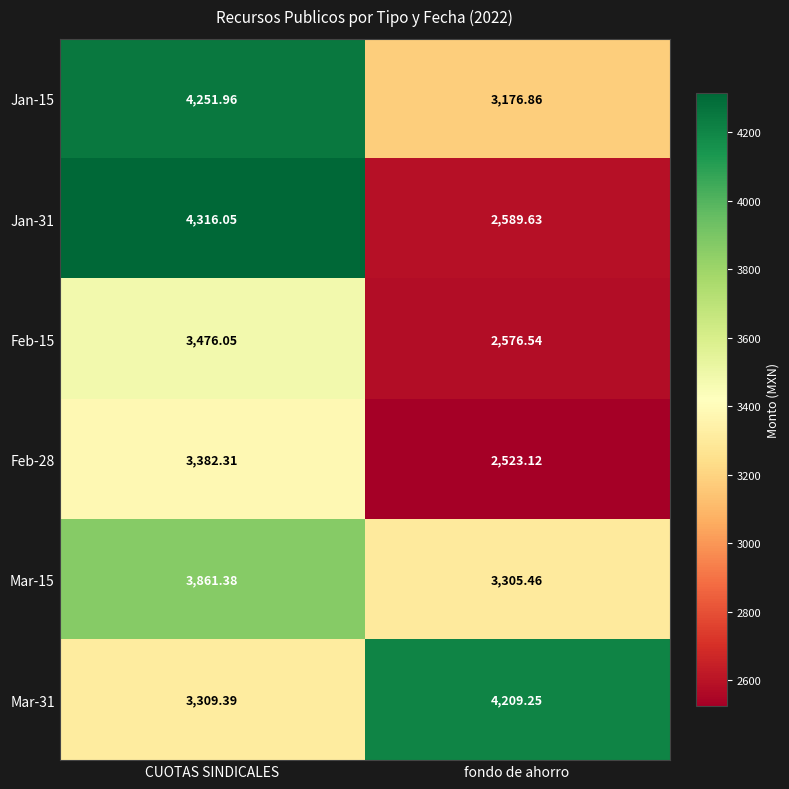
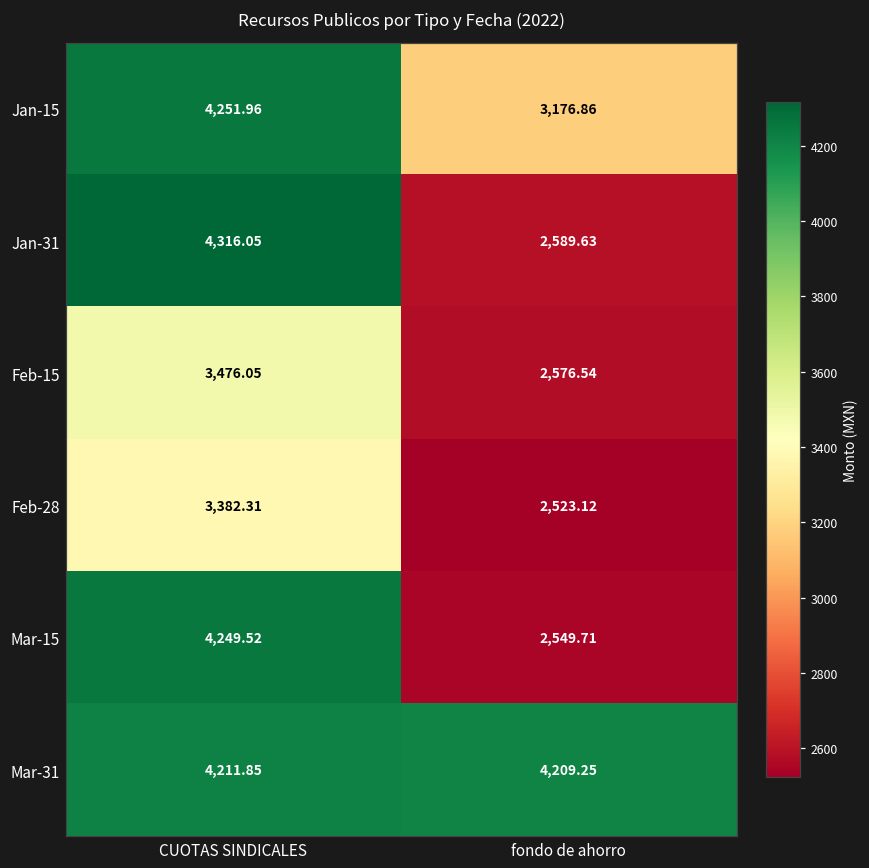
Mar-15, CUOTAS SINDICALES: 3,861.38 -> 4,249.52
Mar-15, fondo de ahorro: 3,305.46 -> 2,549.71
Mar-31, CUOTAS SINDICALES: 3,309.39 -> 4,211.85
